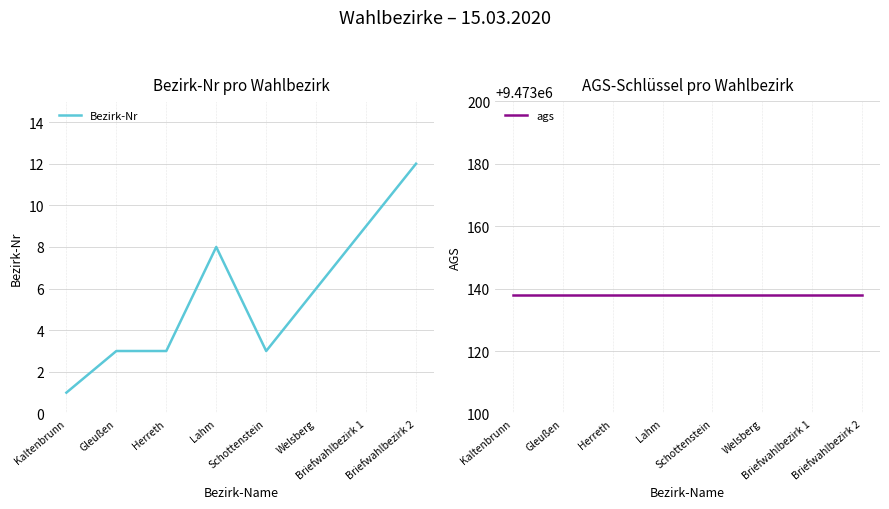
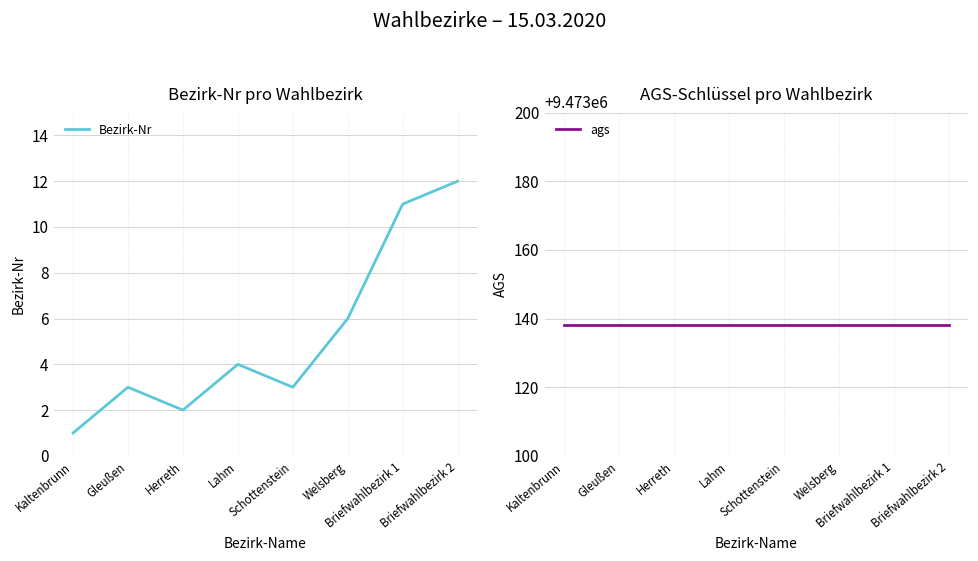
Bezirk-Nr pro Wahlbezirk, Herreth: 3 -> 2
Bezirk-Nr pro Wahlbezirk, Lahm: 8 -> 4
Bezirk-Nr pro Wahlbezirk, Briefwahlbezirk 1: 9 -> 11
